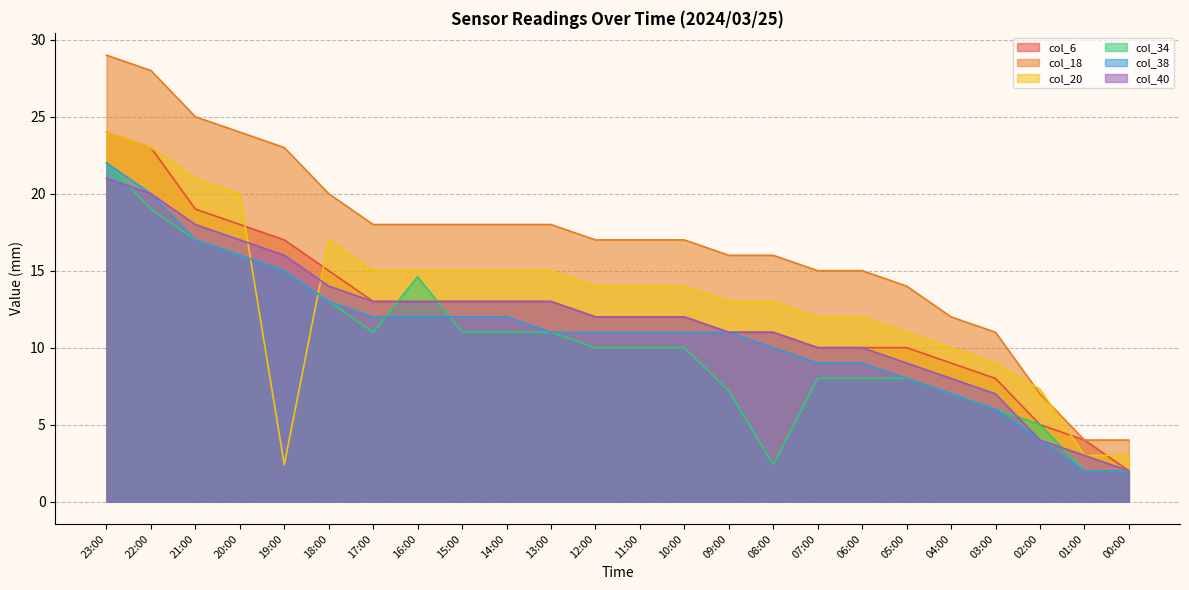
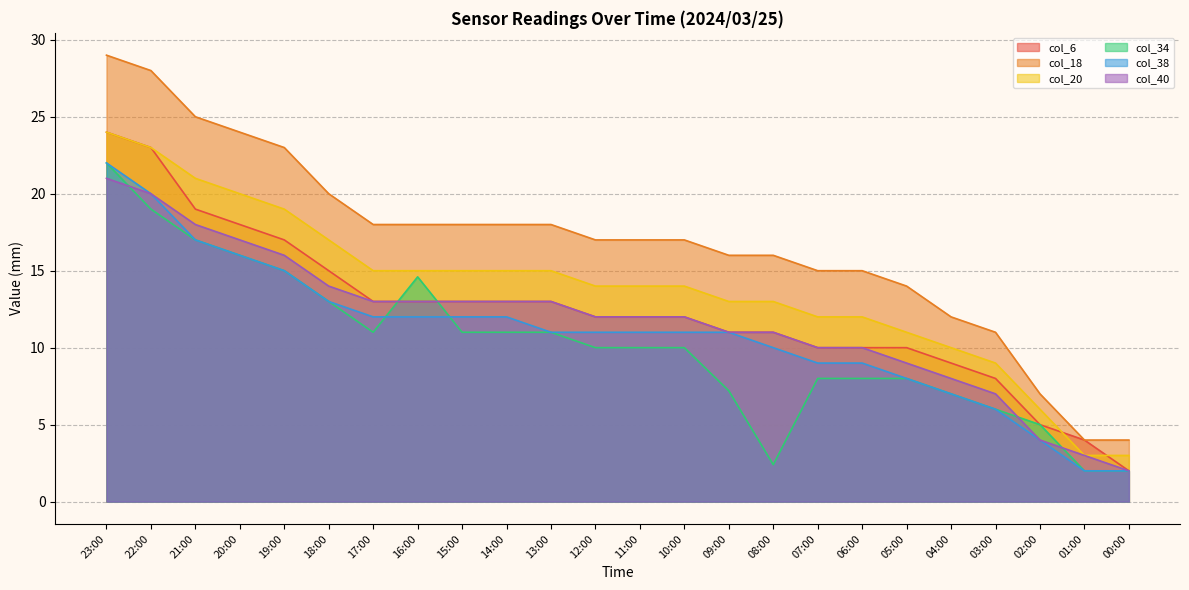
col_20, 19:00: 2.4 -> 19.0
col_20, 02:00: 7.3 -> 6.0
